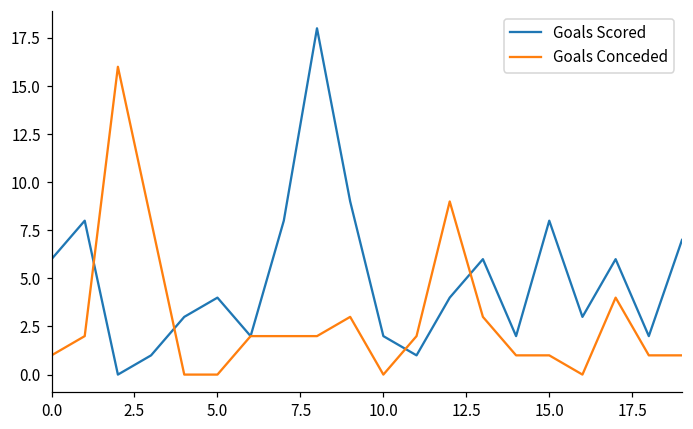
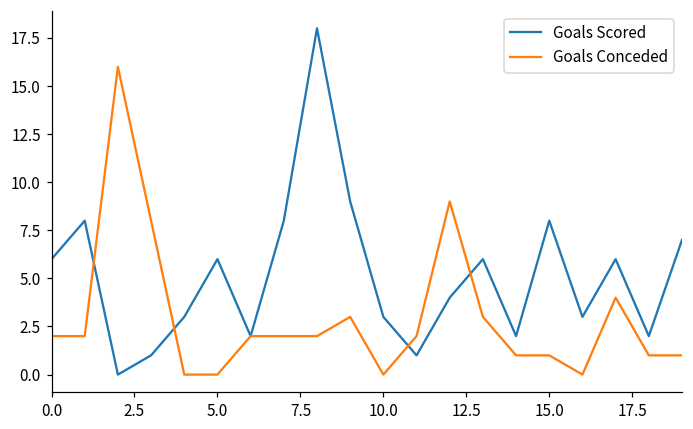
Goals Conceded, 0.0: 1 -> 2
Goals Scored, 5.0: 4 -> 6
Goals Scored, 10.0: 2 -> 3
